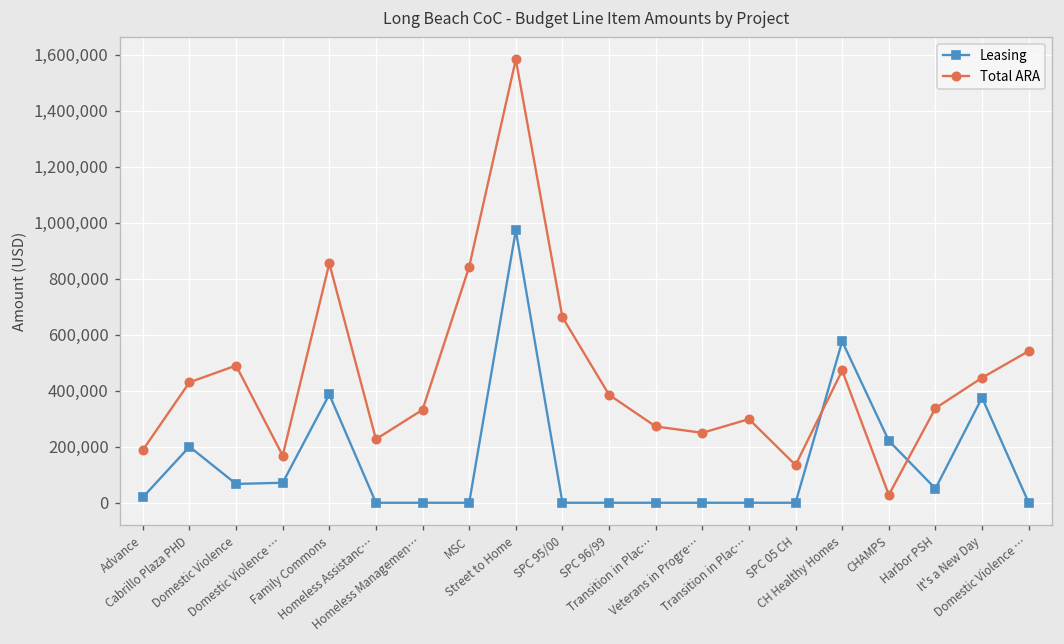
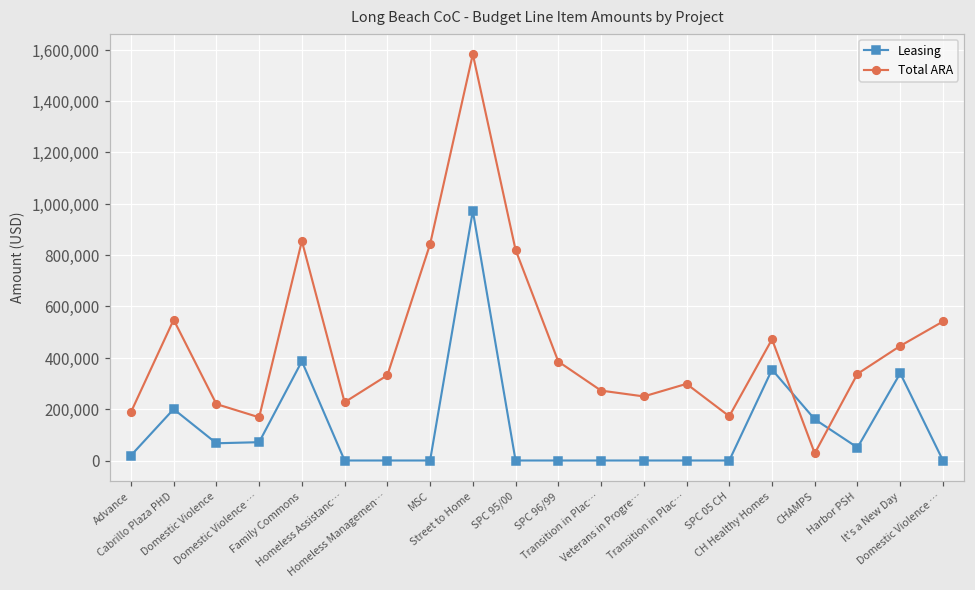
Total ARA, Cabrillo Plaza PHD: 430,000 -> 550,000
Total ARA, Domestic Violence: 490,000 -> 220,000
Total ARA, SPC 95/00: 660,000 -> 820,000
Total ARA, SPC 05 CH: 130,000 -> 170,000
Leasing, CH Healthy Homes: 580,000 -> 350,000
Leasing, CHAMPS: 220,000 -> 160,000
Leasing, It's a New Day: 380,000 -> 340,000
